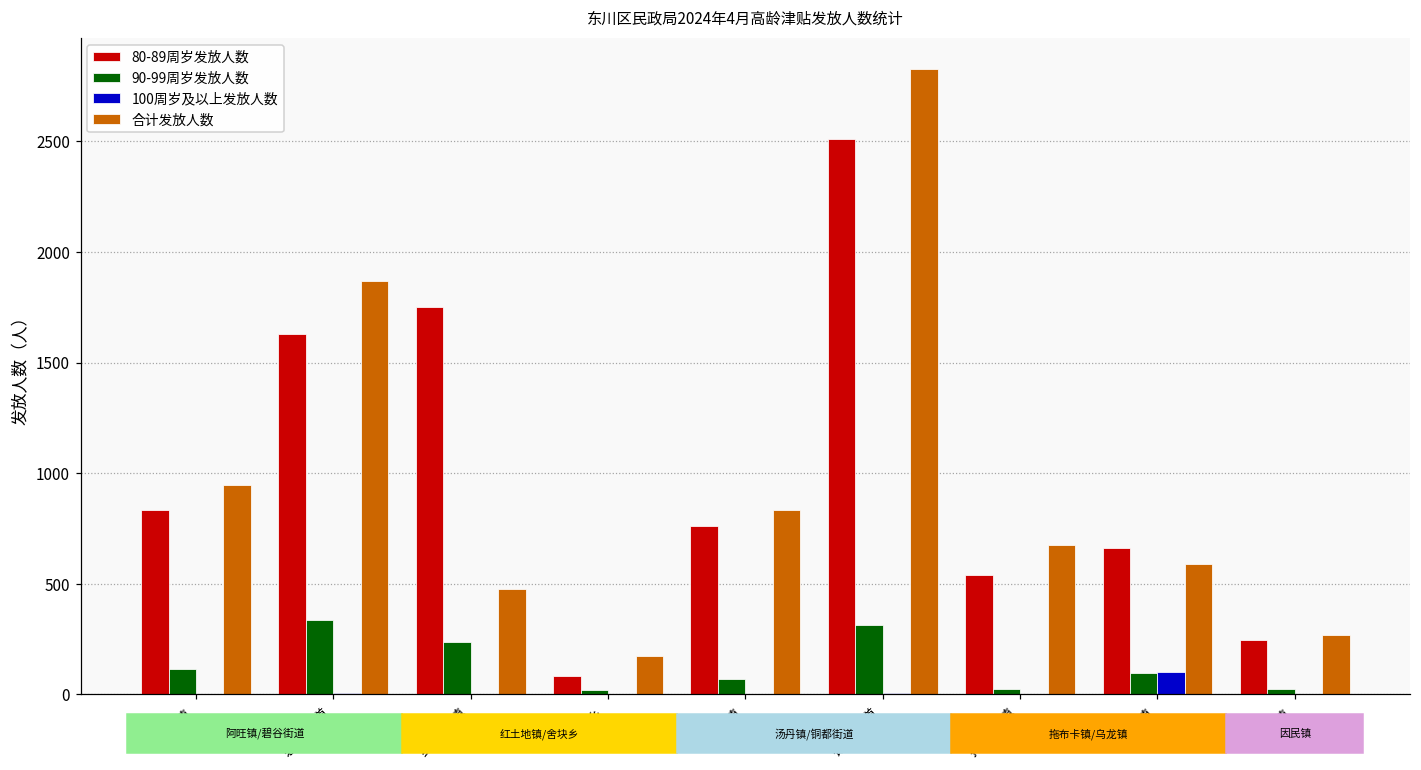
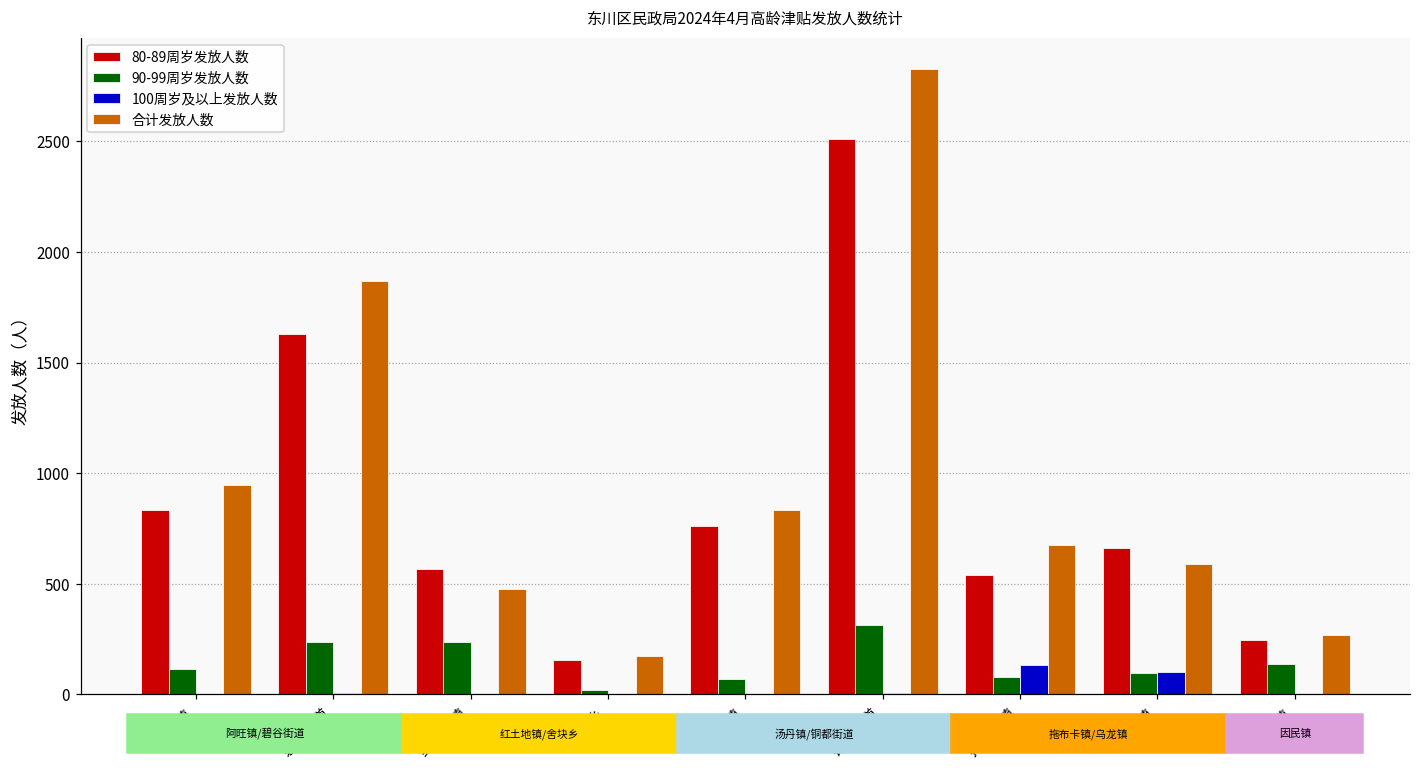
90-99周岁发放人数, 碧谷街道: 340 -> 240
80-89周岁发放人数, 红土地镇: 1750 -> 570
80-89周岁发放人数, 舍块乡: 80 -> 150
90-99周岁发放人数, 拖布卡镇: 20 -> 80
100周岁及以上发放人数, 拖布卡镇: 0 -> 130
90-99周岁发放人数, 因民镇: 20 -> 140
